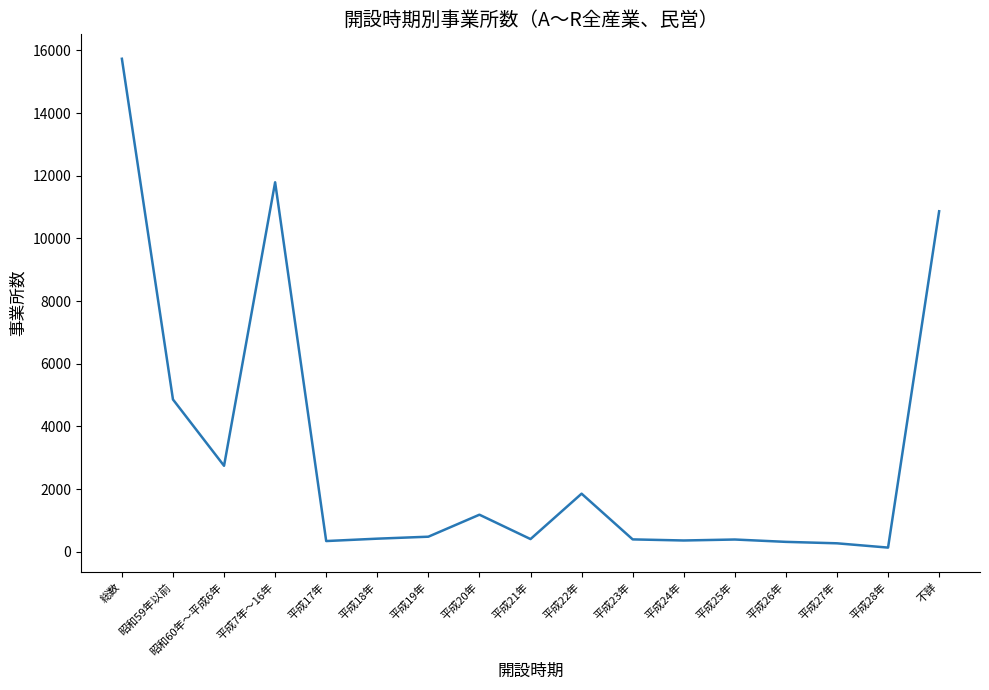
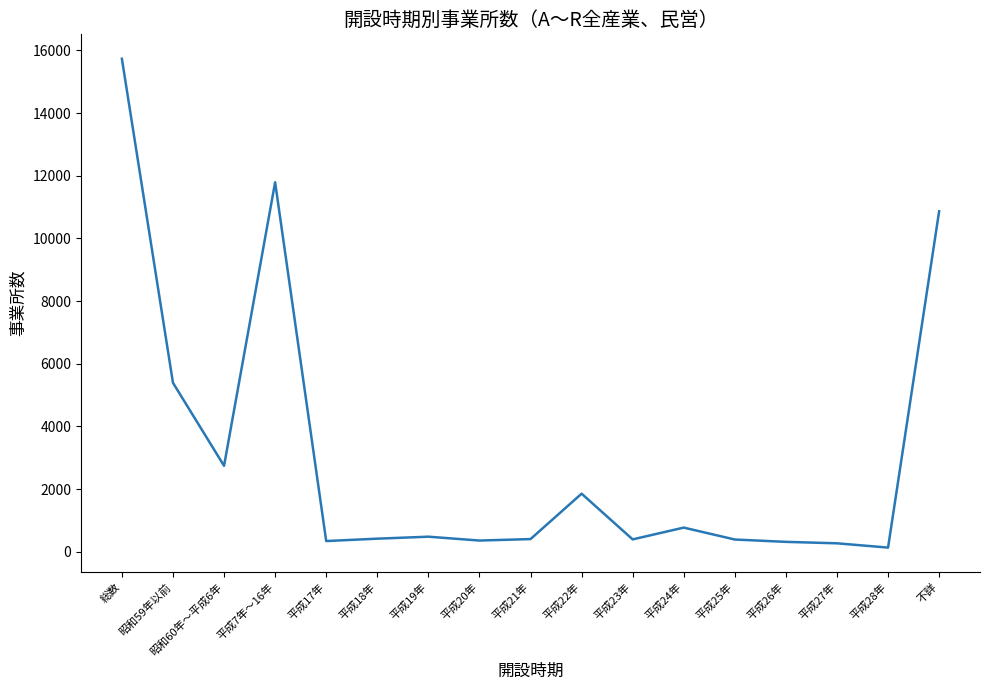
昭和59年以前: 4900 -> 5400
平成20年: 1200 -> 400
平成24年: 400 -> 800
